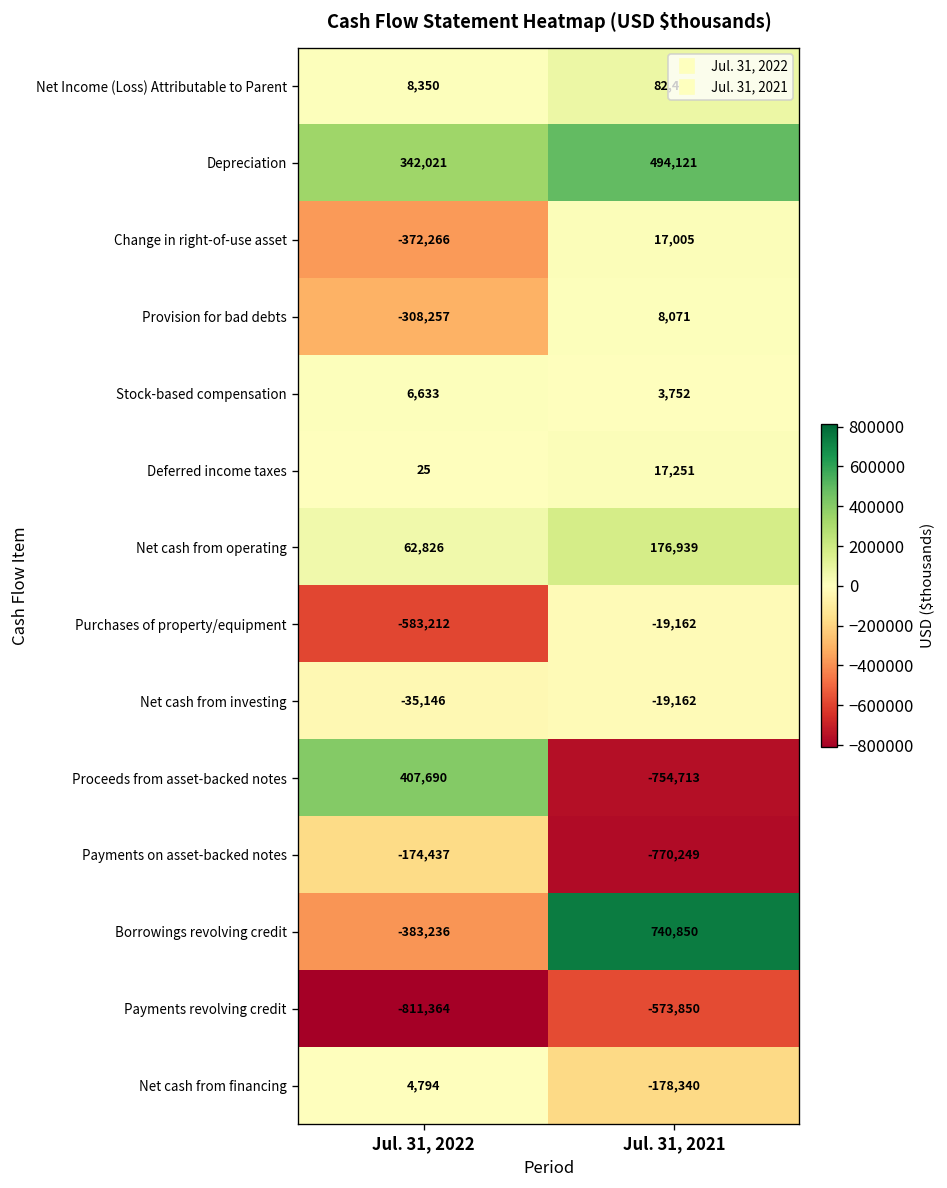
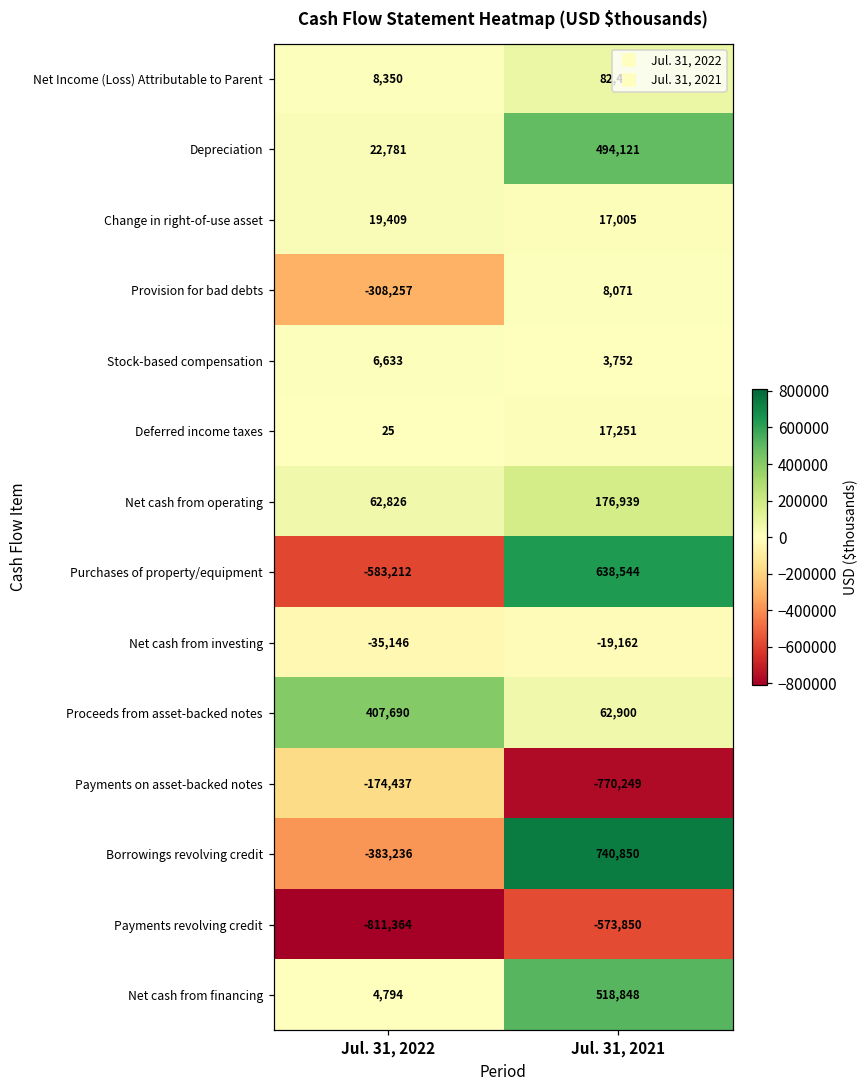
Depreciation, Jul. 31, 2022: 342,021 -> 22,781
Change in right-of-use asset, Jul. 31, 2022: -372,266 -> 19,409
Purchases of property/equipment, Jul. 31, 2021: -19,162 -> 638,544
Proceeds from asset-backed notes, Jul. 31, 2021: -754,713 -> 62,900
Net cash from financing, Jul. 31, 2021: -178,340 -> 518,848
